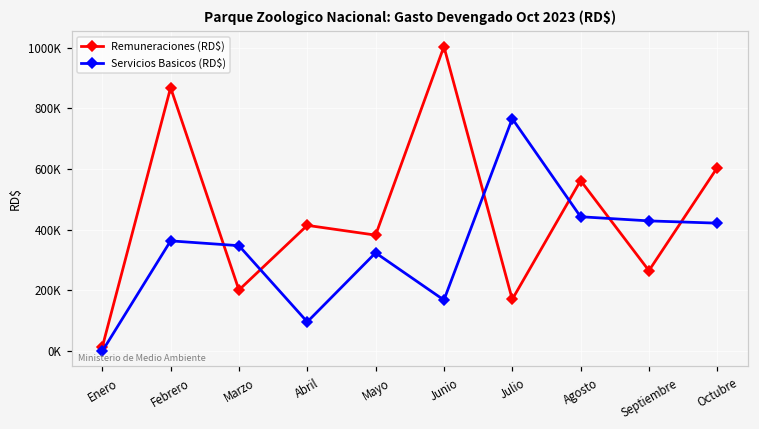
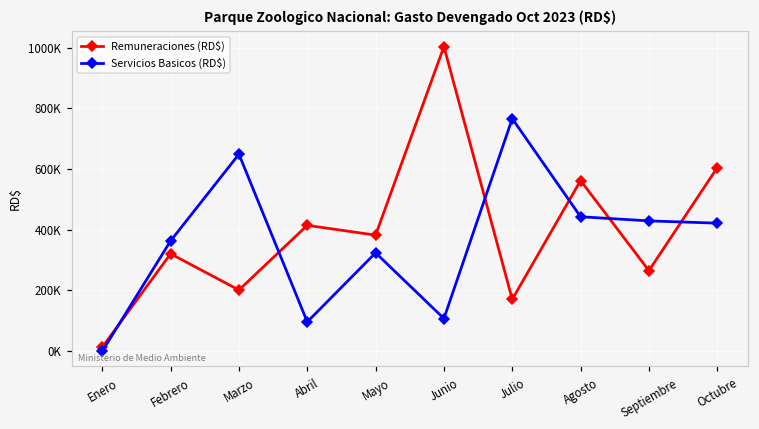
Remuneraciones (RD$), Febrero: 870000 -> 320000
Servicios Basicos (RD$), Marzo: 350000 -> 650000
Servicios Basicos (RD$), Junio: 170000 -> 110000
